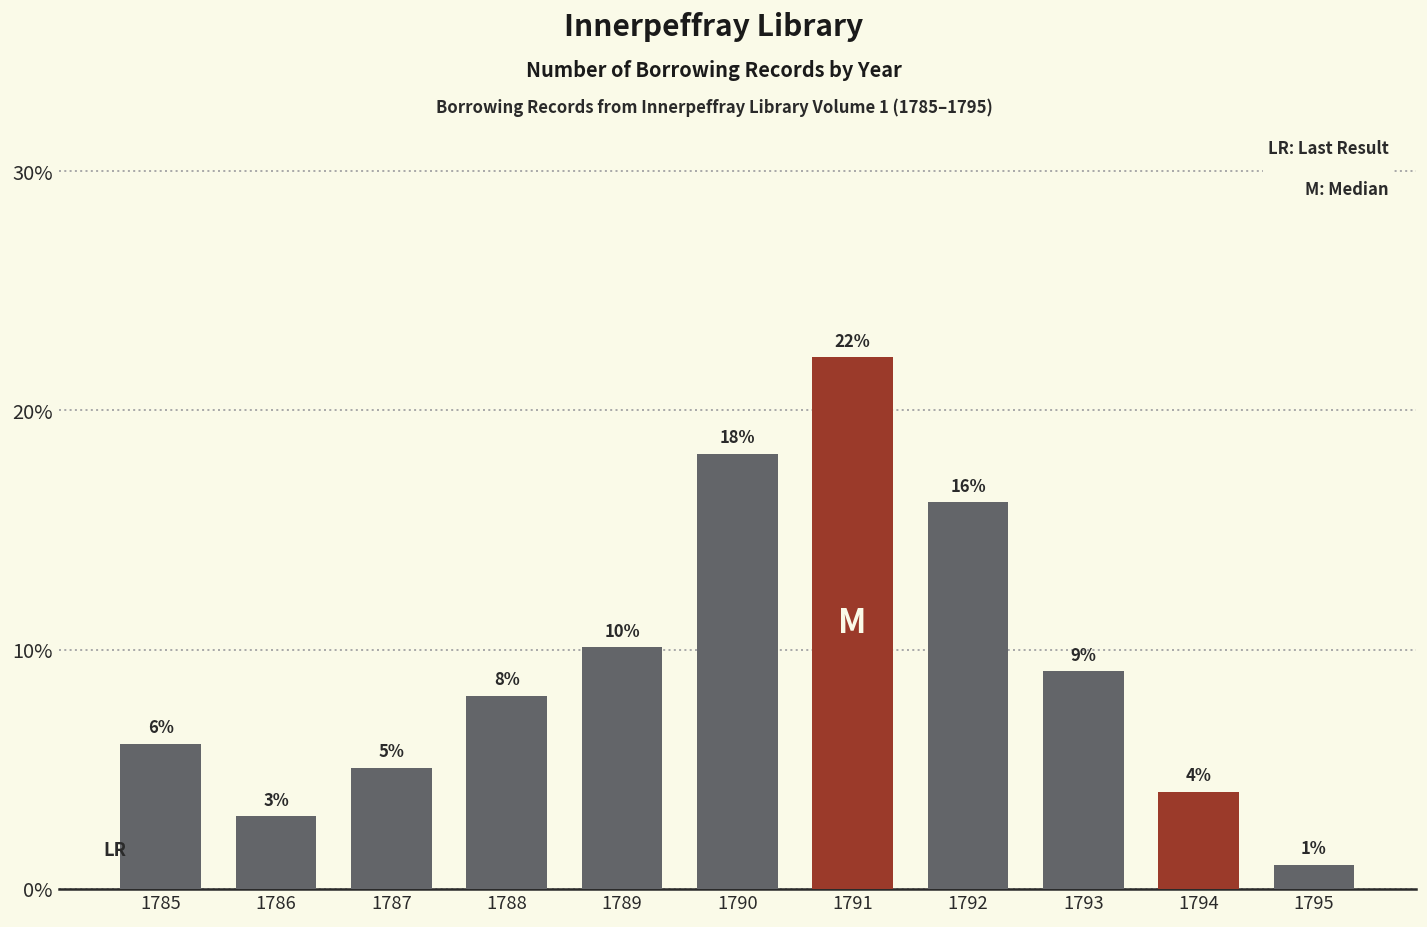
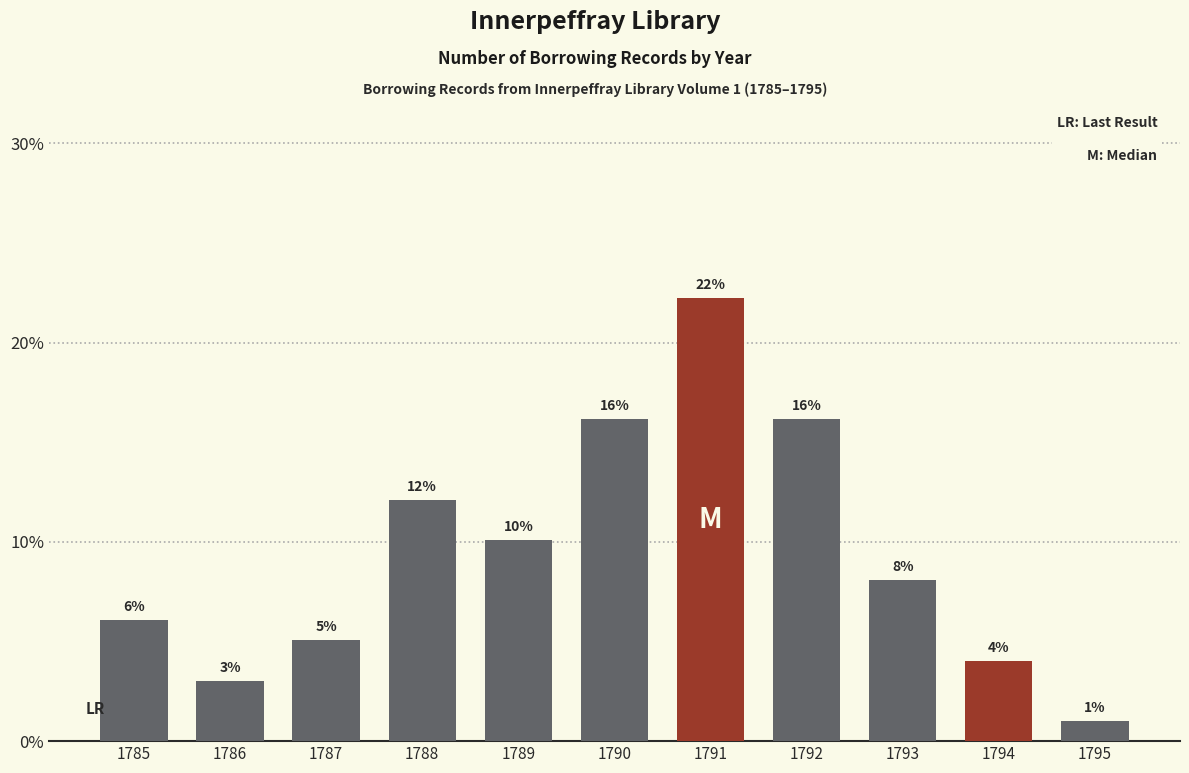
1788: 8% -> 12%
1790: 18% -> 16%
1793: 9% -> 8%
